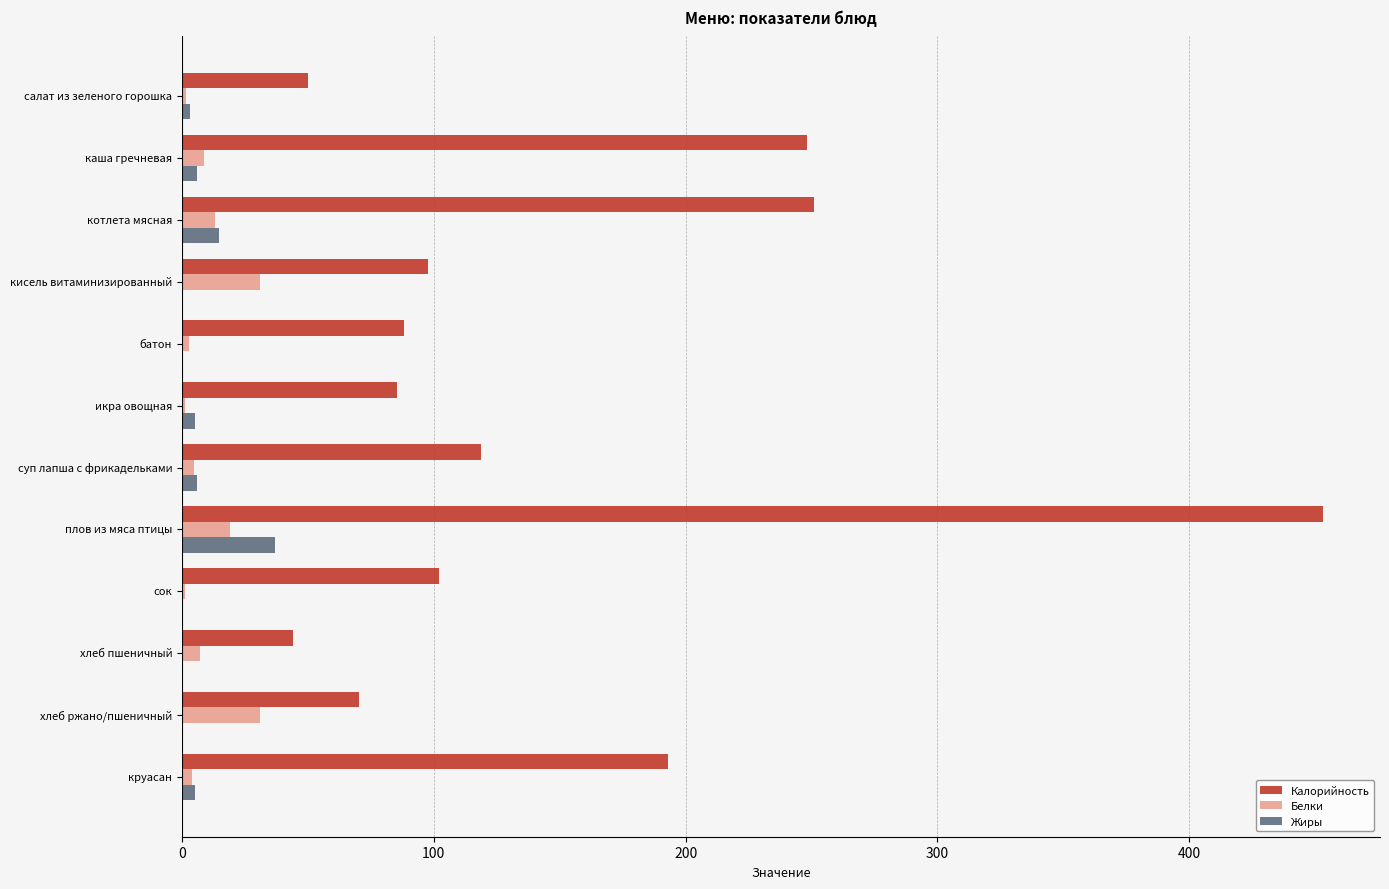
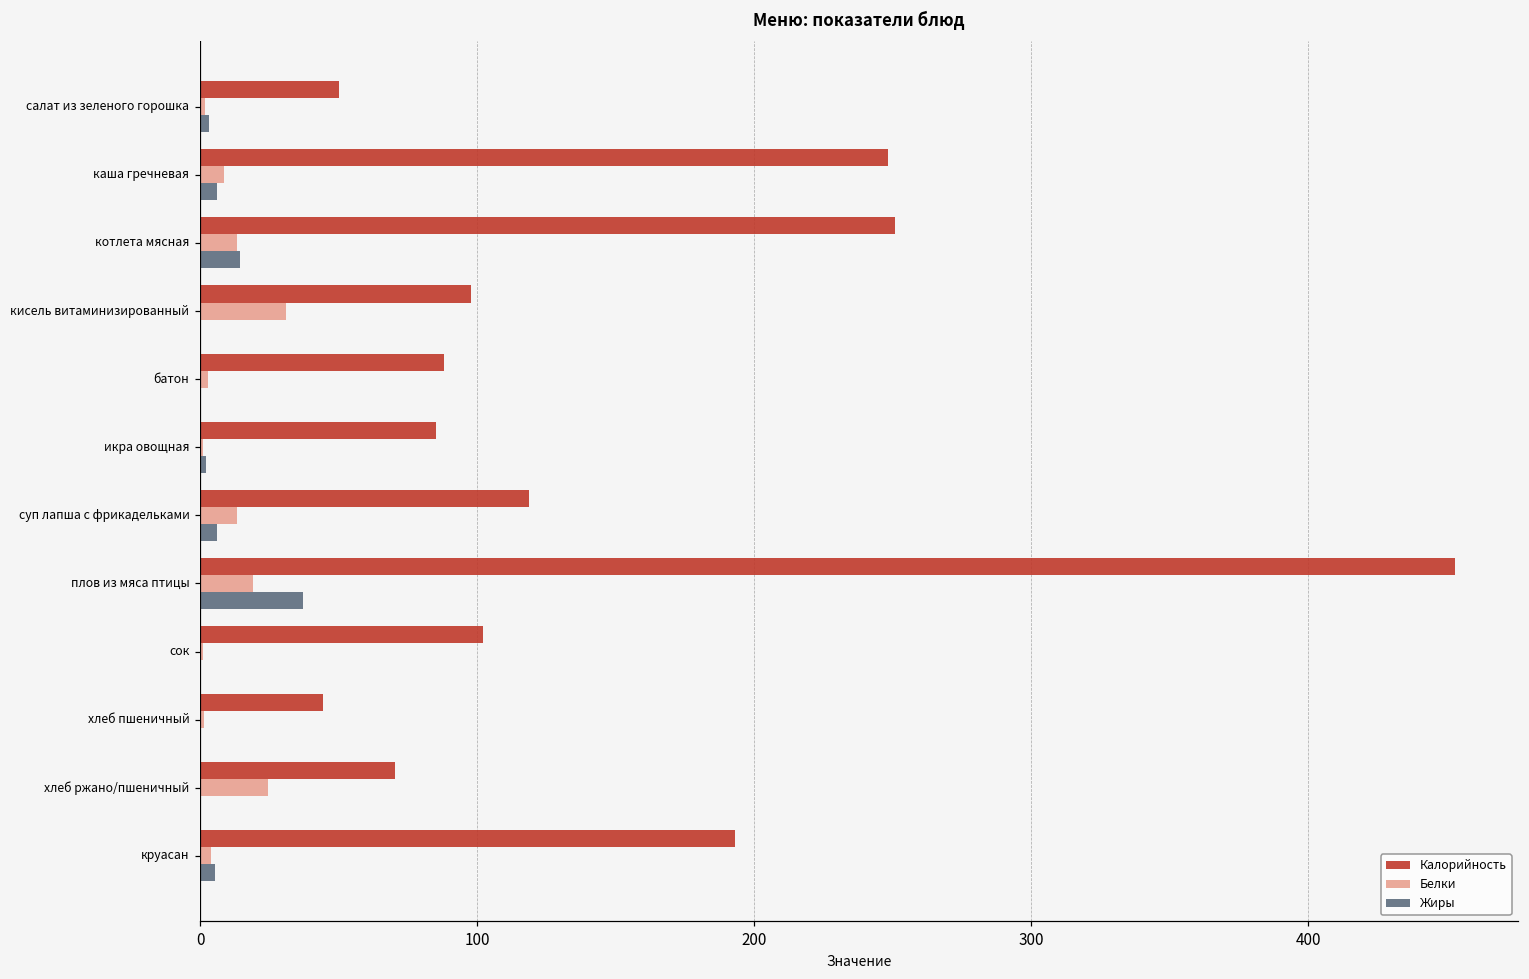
Жиры, икра овощная: 5 -> 2
Белки, суп лапша с фрикадельками: 5 -> 13
Белки, хлеб пшеничный: 7 -> 2
Белки, хлеб ржано/пшеничный: 31 -> 25
